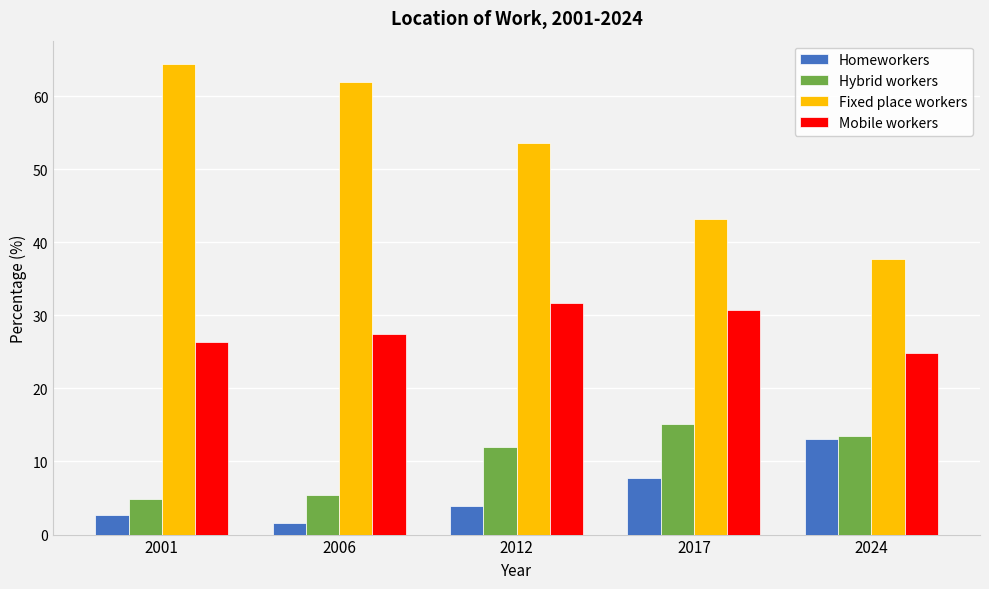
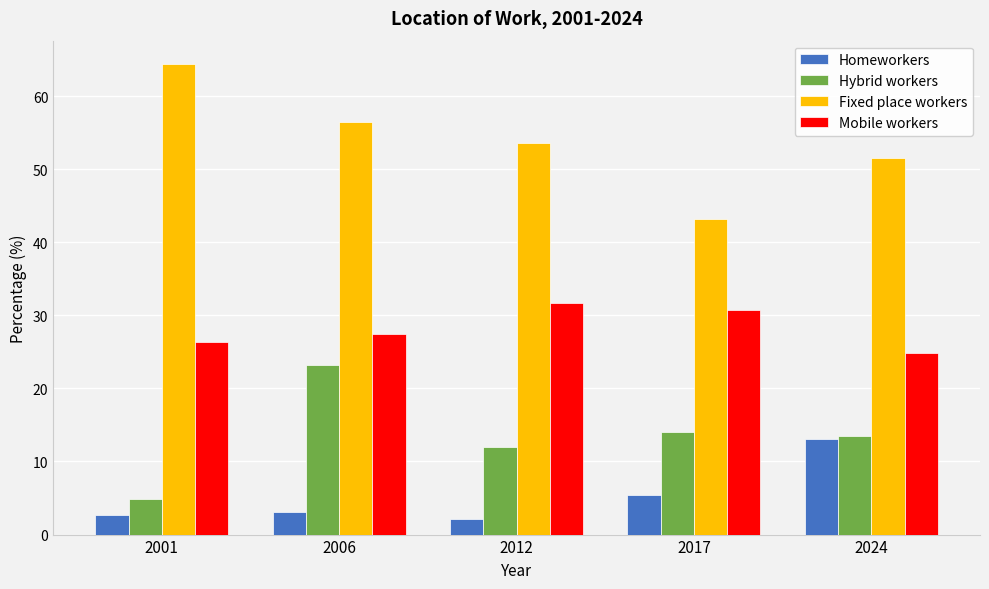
Homeworkers, 2006: 2 -> 3
Hybrid workers, 2006: 5 -> 23
Fixed place workers, 2006: 62 -> 56
Homeworkers, 2012: 4 -> 2
Homeworkers, 2017: 8 -> 5
Hybrid workers, 2017: 15 -> 14
Fixed place workers, 2024: 38 -> 52
